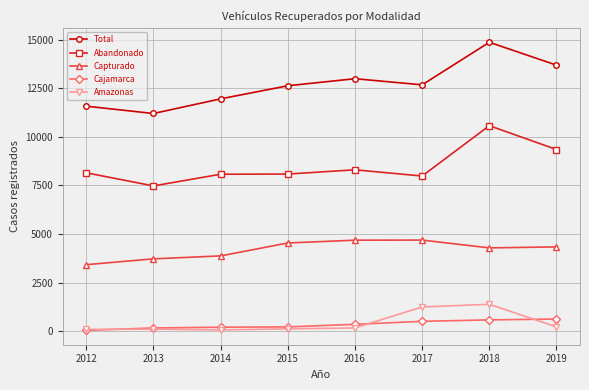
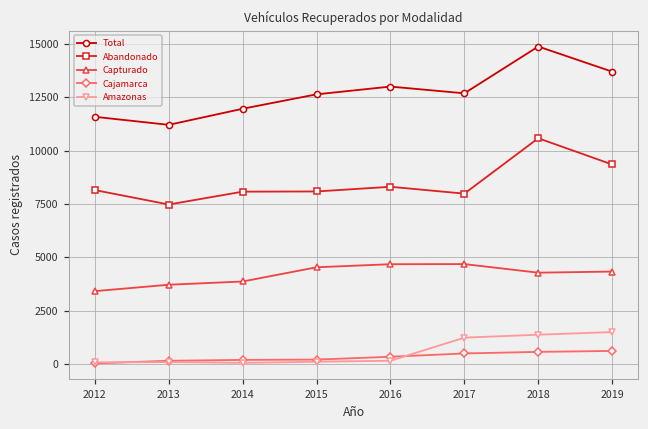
Amazonas, 2019: 200 -> 1500
